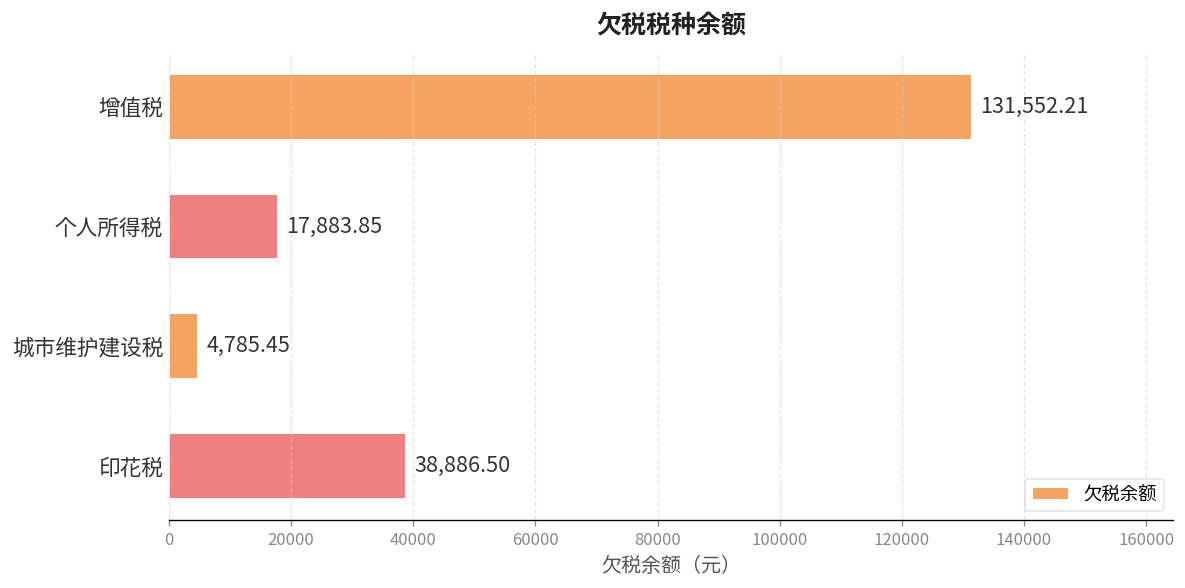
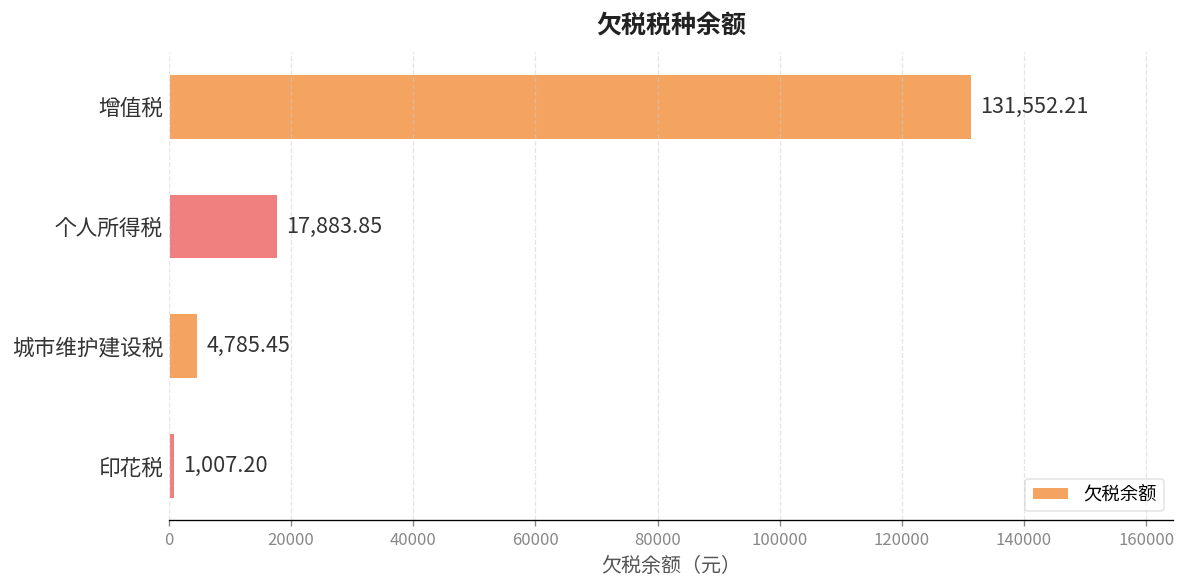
印花税: 38,886.50 -> 1,007.20
